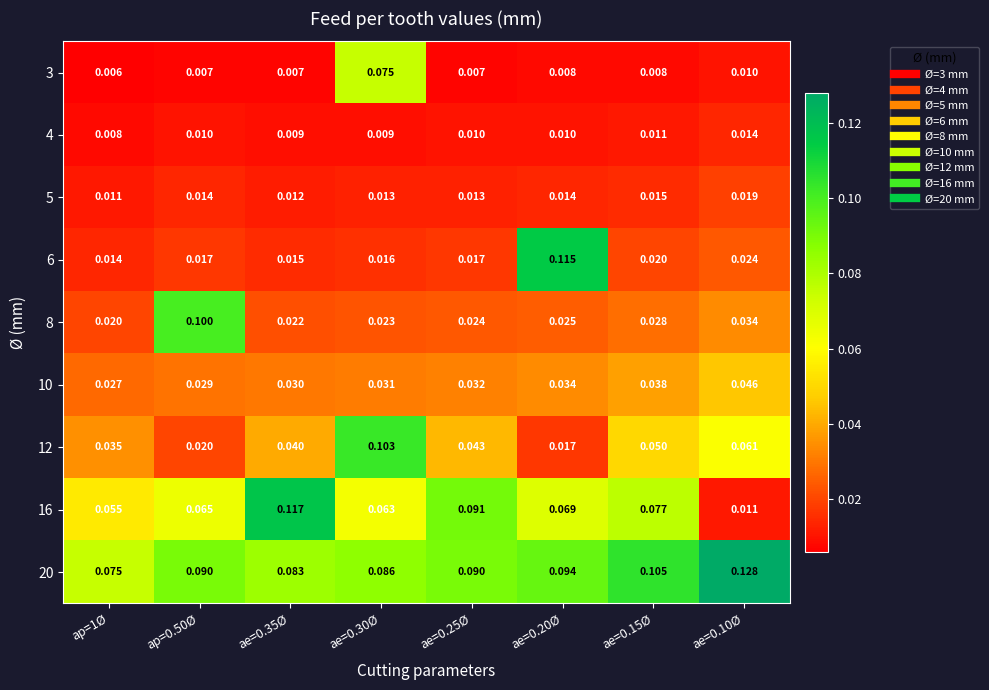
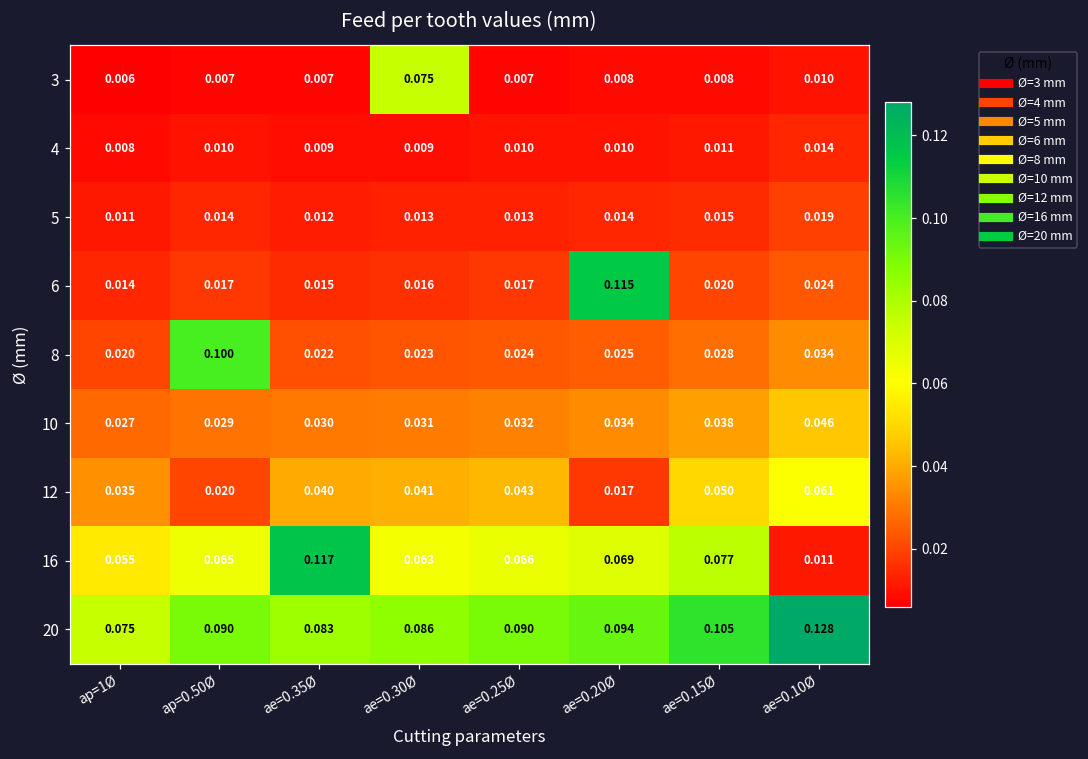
12, ae=0.30Ø: 0.103 -> 0.041
16, ae=0.25Ø: 0.091 -> 0.066
